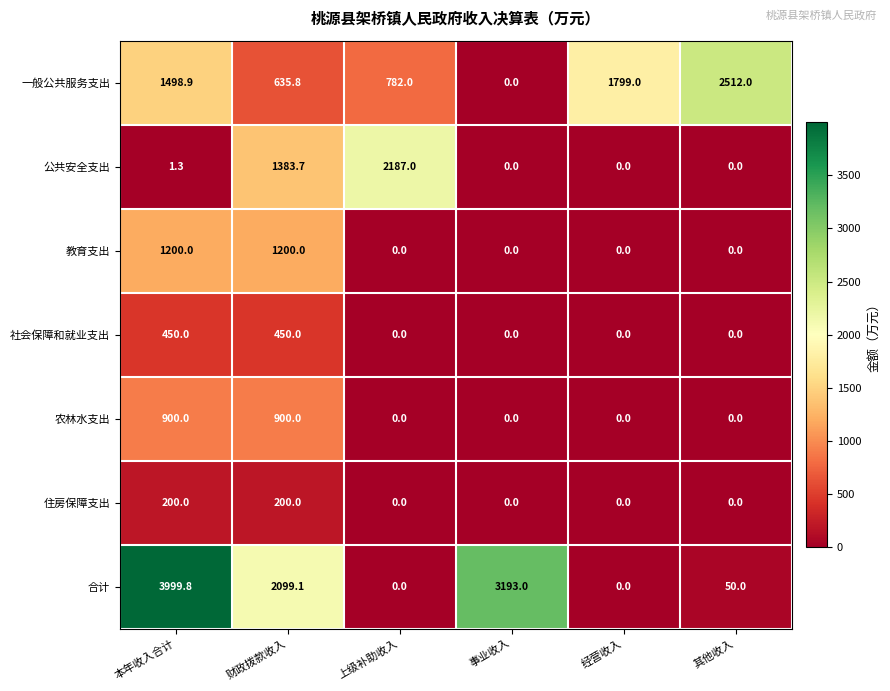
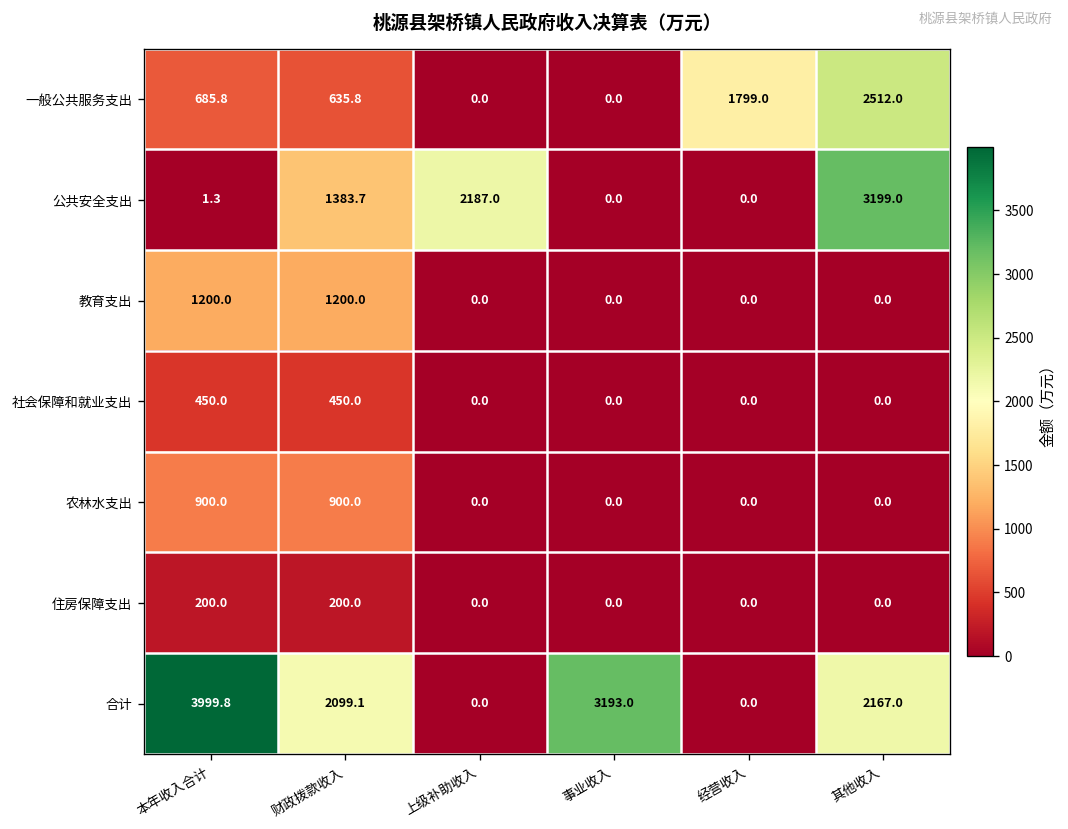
一般公共服务支出, 本年收入合计: 1498.9 -> 685.8
一般公共服务支出, 上级补助收入: 782.0 -> 0.0
公共安全支出, 其他收入: 0.0 -> 3199.0
合计, 其他收入: 50.0 -> 2167.0
